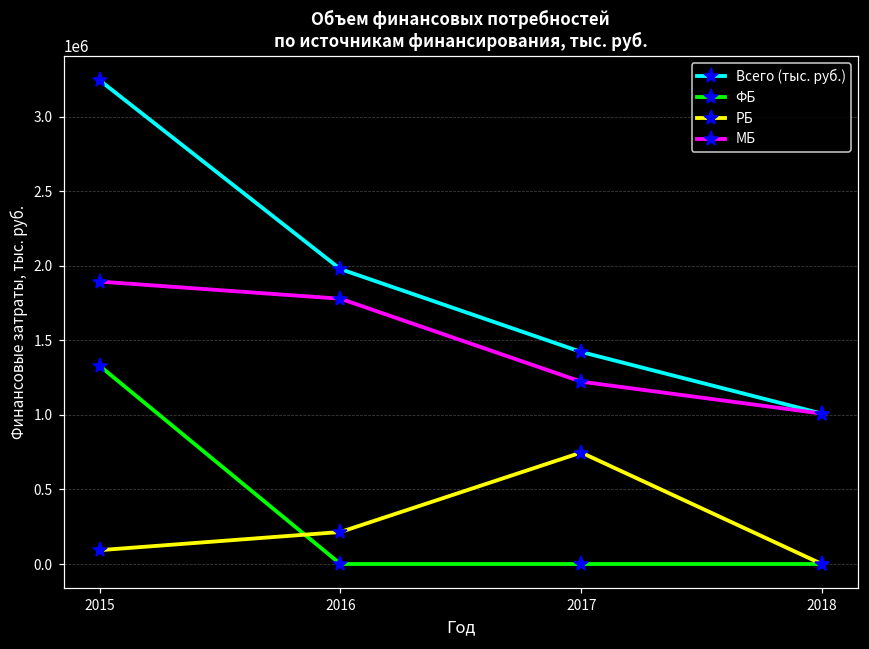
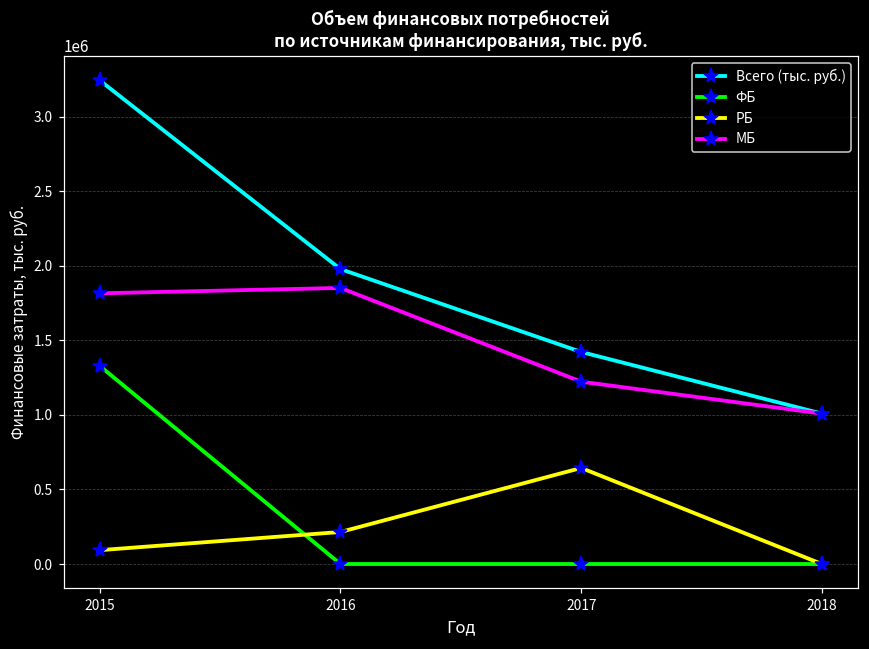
МБ, 2015: 1890000 -> 1820000
МБ, 2016: 1780000 -> 1850000
РБ, 2017: 750000 -> 640000
